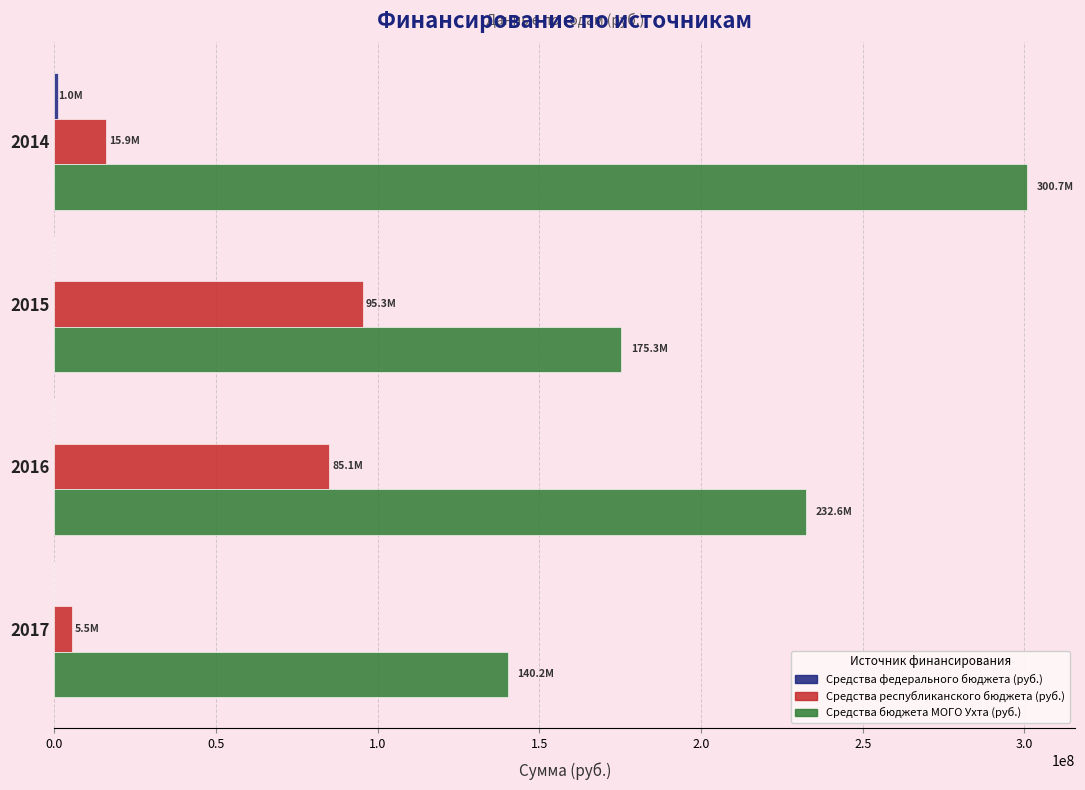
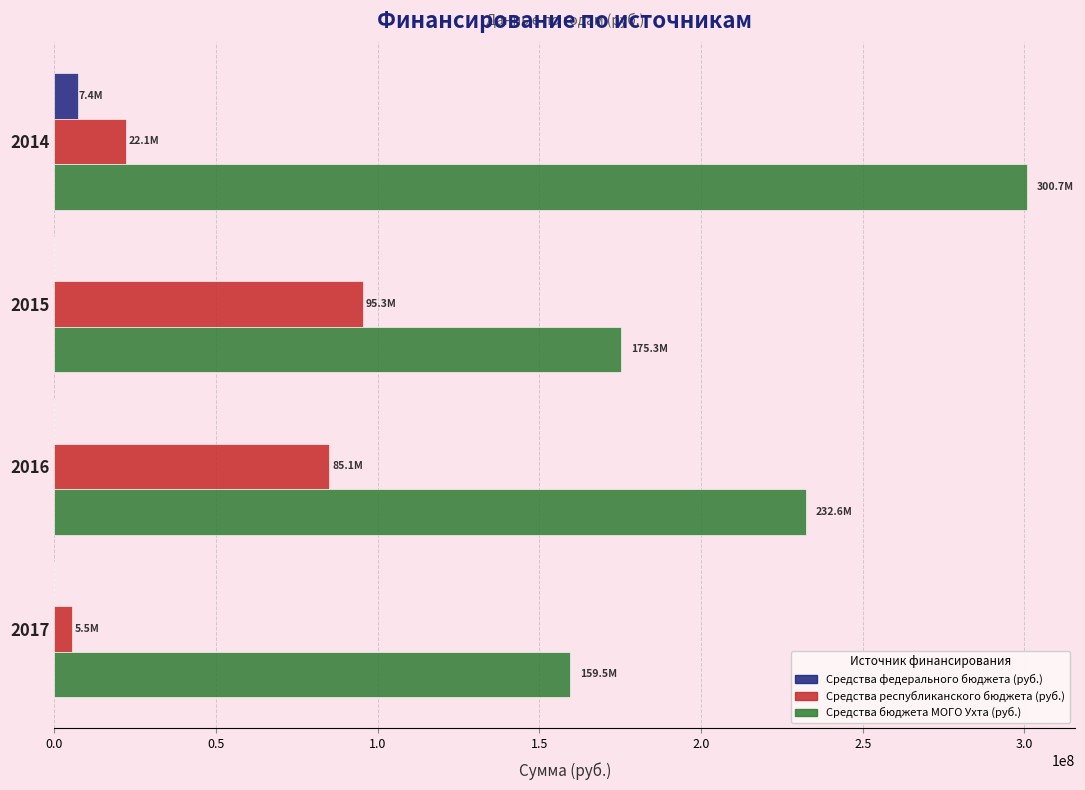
Средства федерального бюджета (руб.), 2014: 1.0M -> 7.4M
Средства республиканского бюджета (руб.), 2014: 15.9M -> 22.1M
Средства бюджета МОГО Ухта (руб.), 2017: 140.2M -> 159.5M
